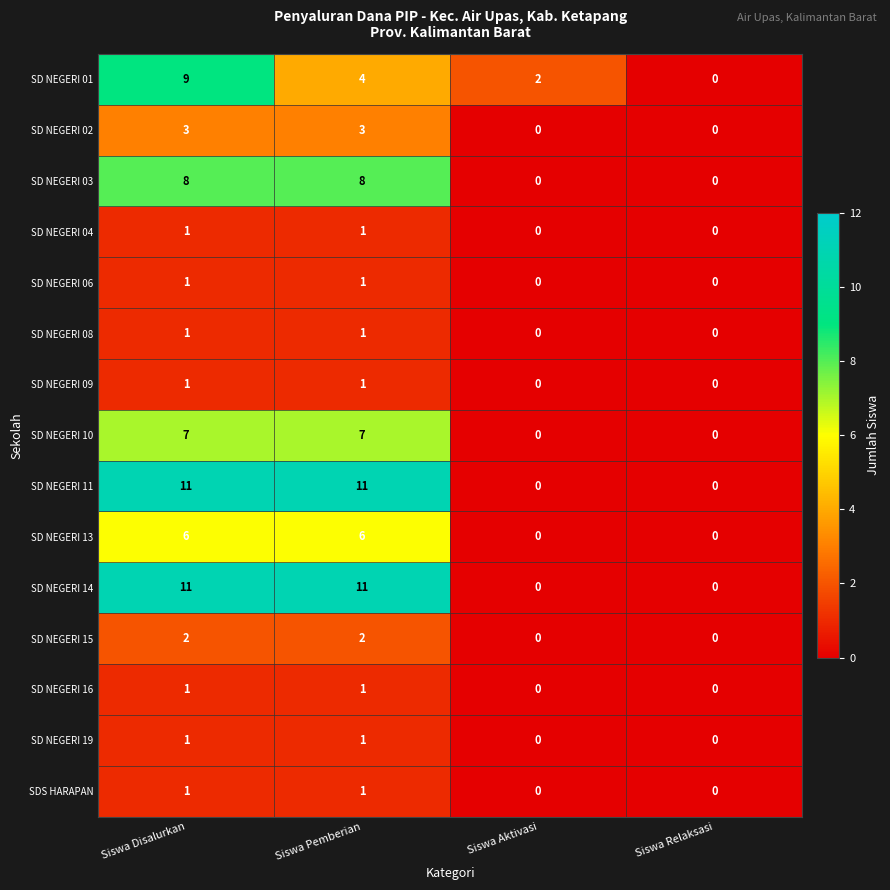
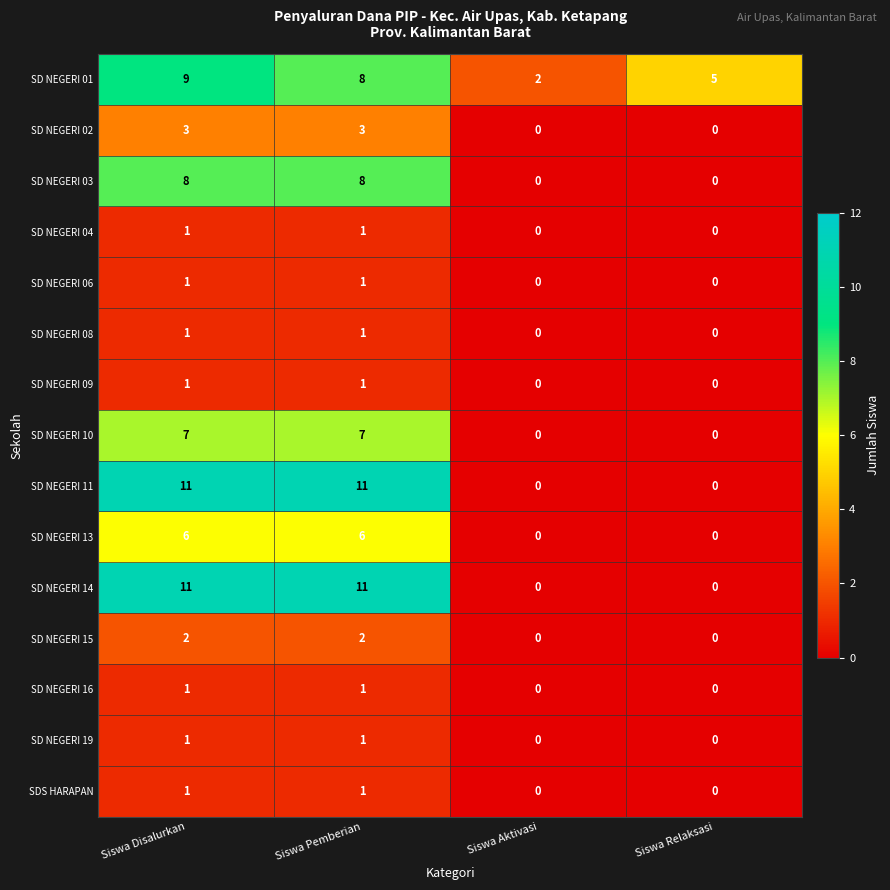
SD NEGERI 01, Siswa Pemberian: 4 -> 8
SD NEGERI 01, Siswa Relaksasi: 0 -> 5
